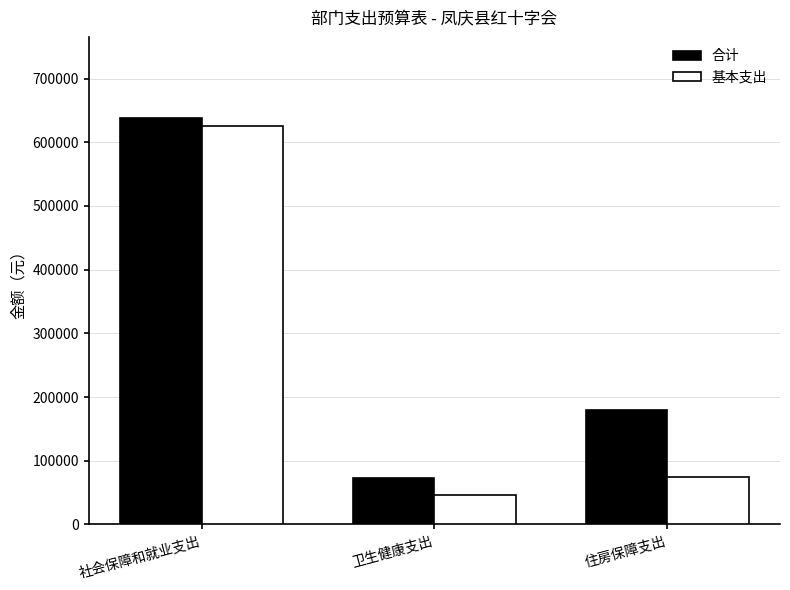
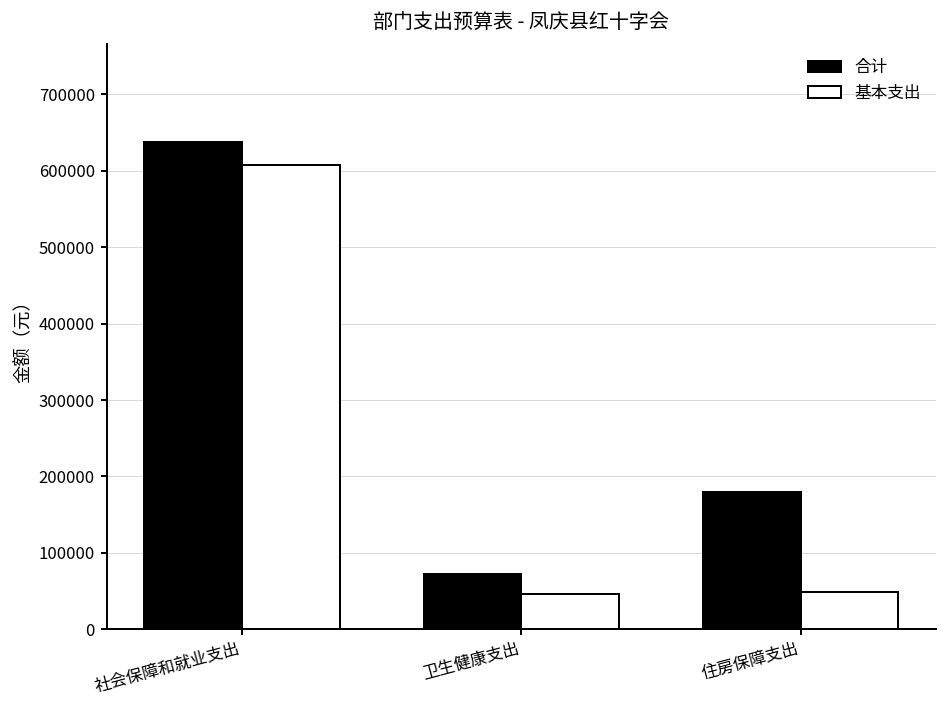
基本支出, 社会保障和就业支出: 630000 -> 610000
基本支出, 住房保障支出: 70000 -> 50000
